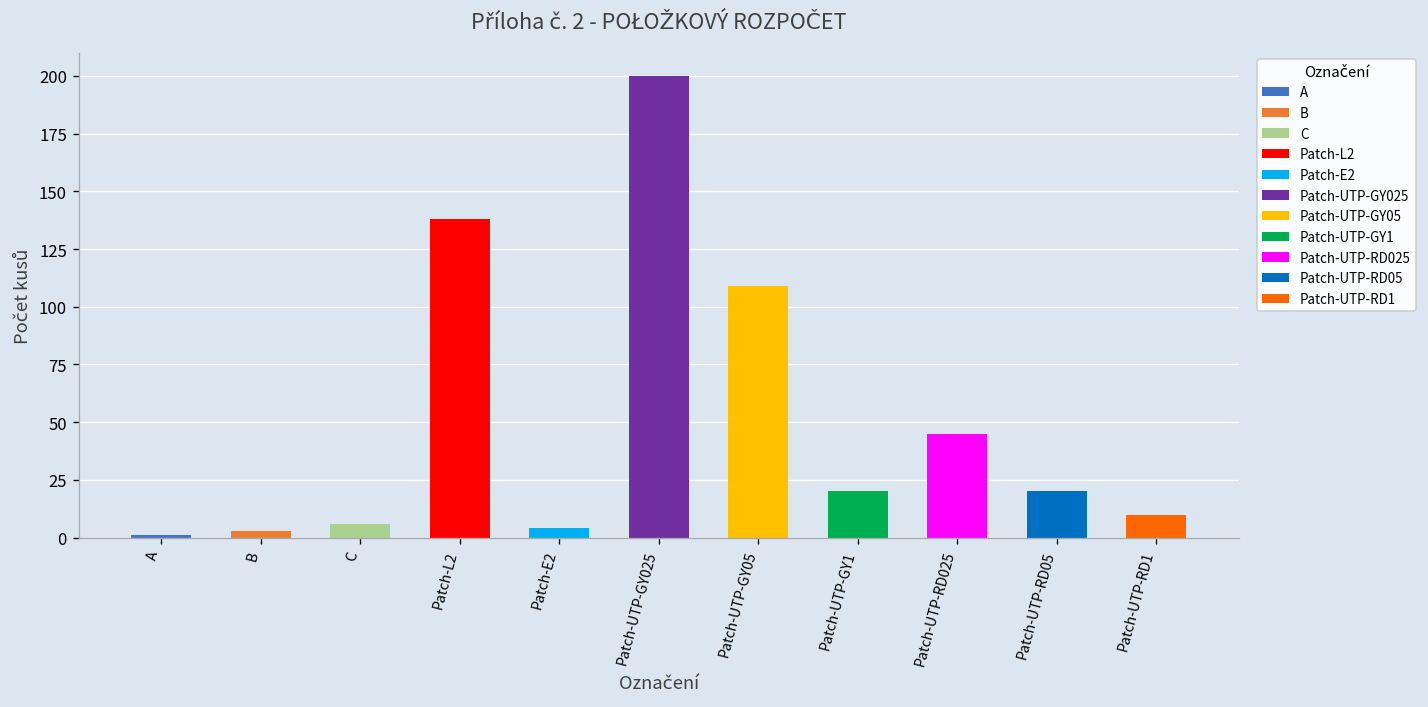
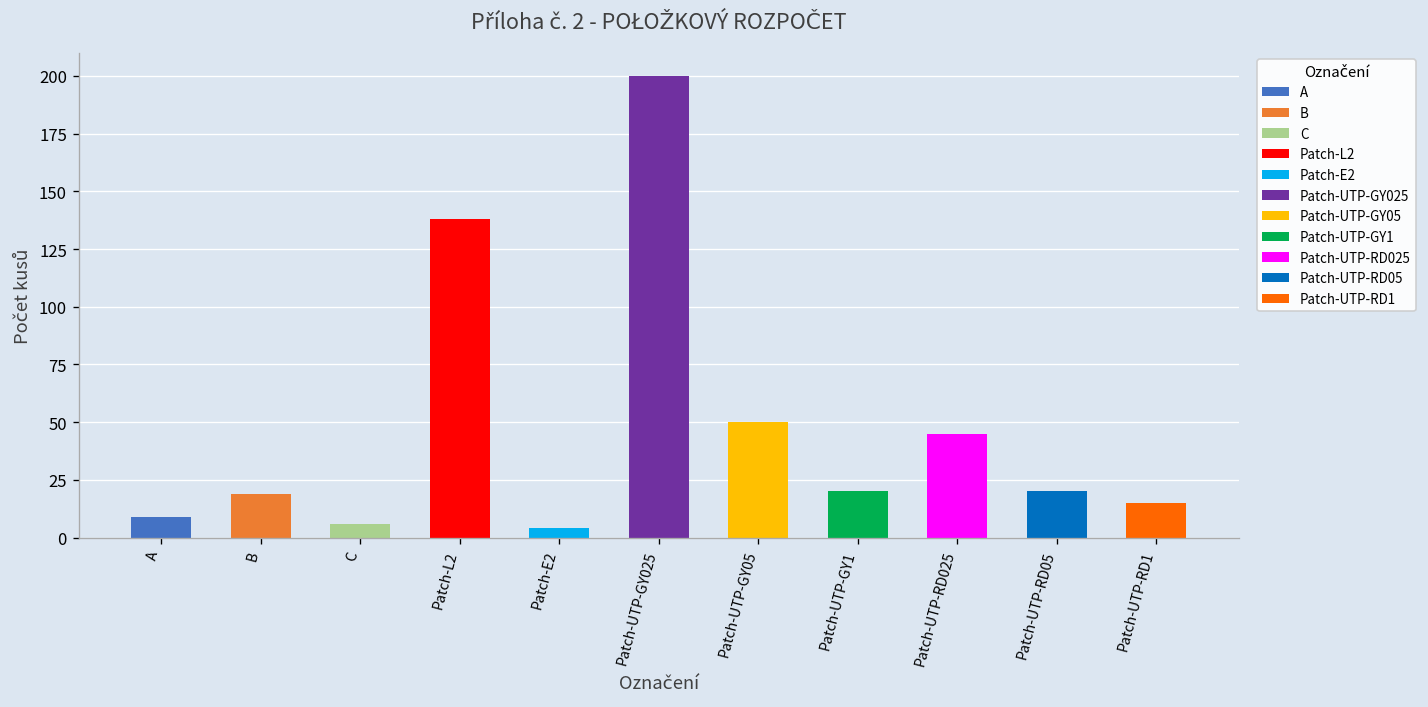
A: 1 -> 9
B: 3 -> 19
Patch-UTP-GY05: 109 -> 50
Patch-UTP-RD1: 10 -> 15
